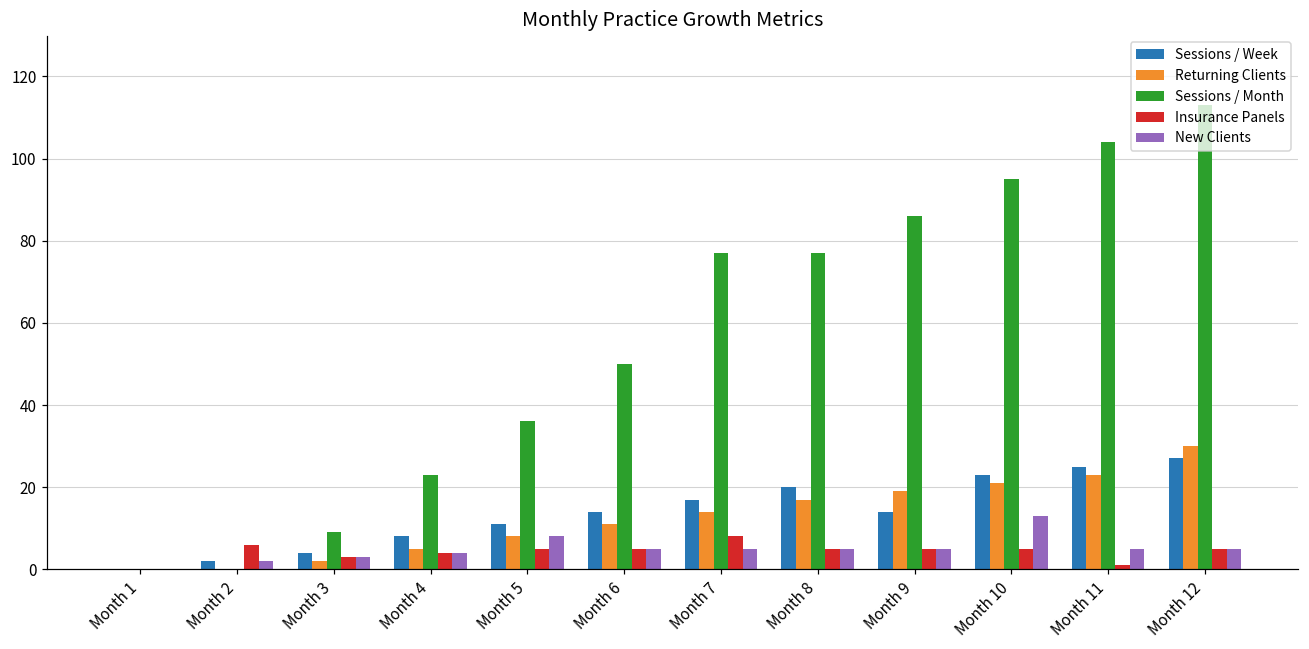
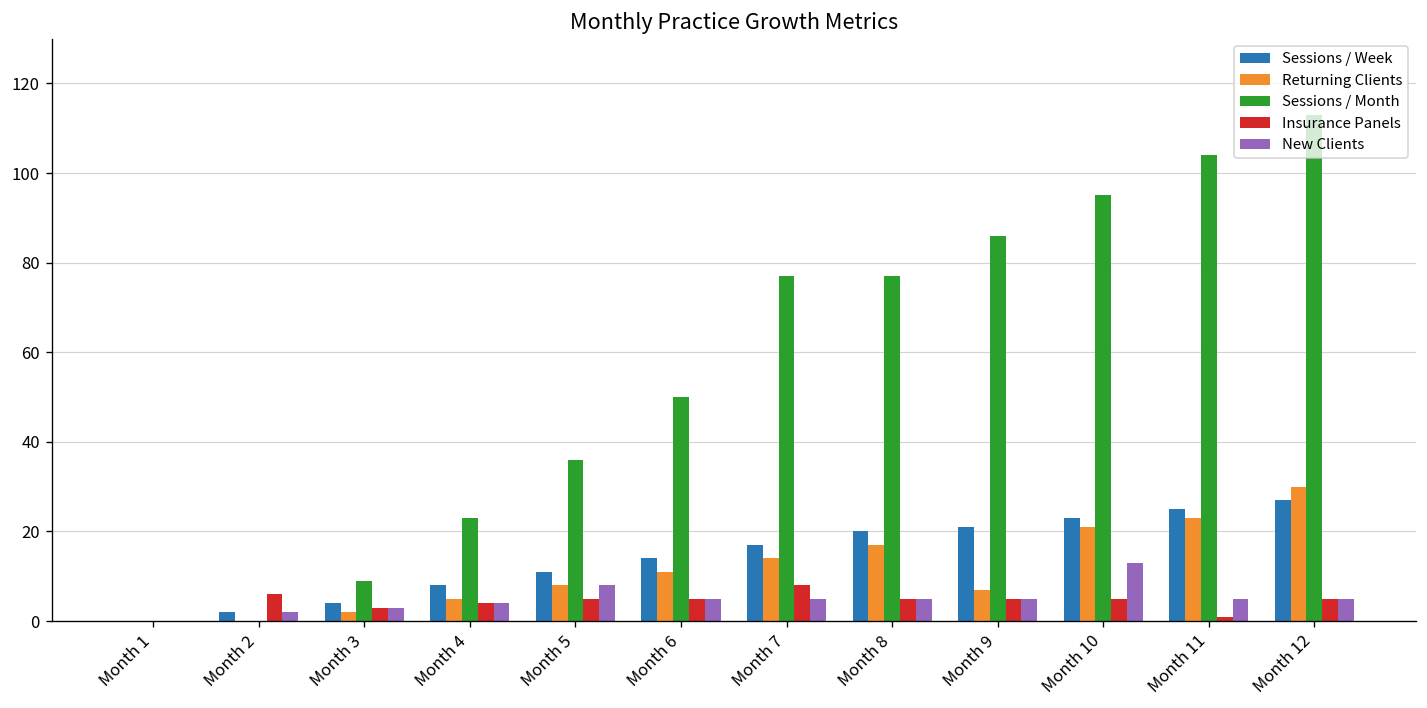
Sessions / Week, Month 9: 14 -> 21
Returning Clients, Month 9: 19 -> 7
